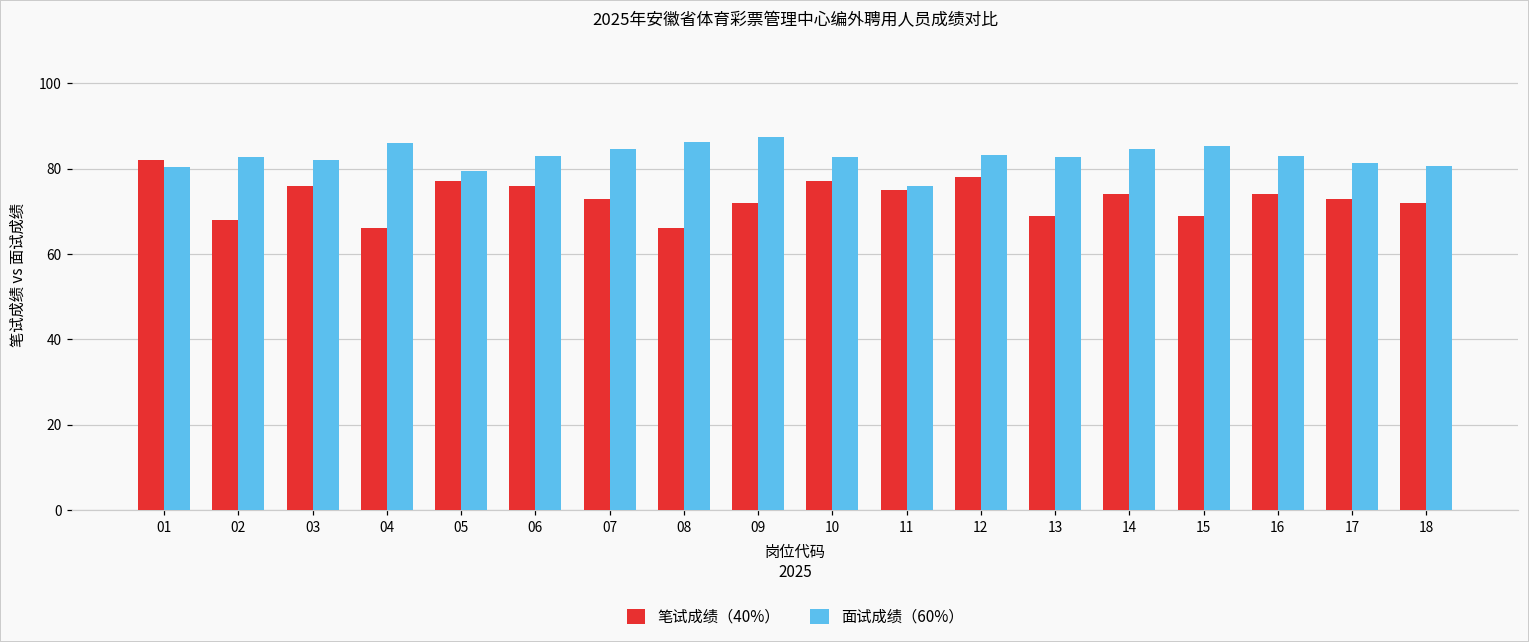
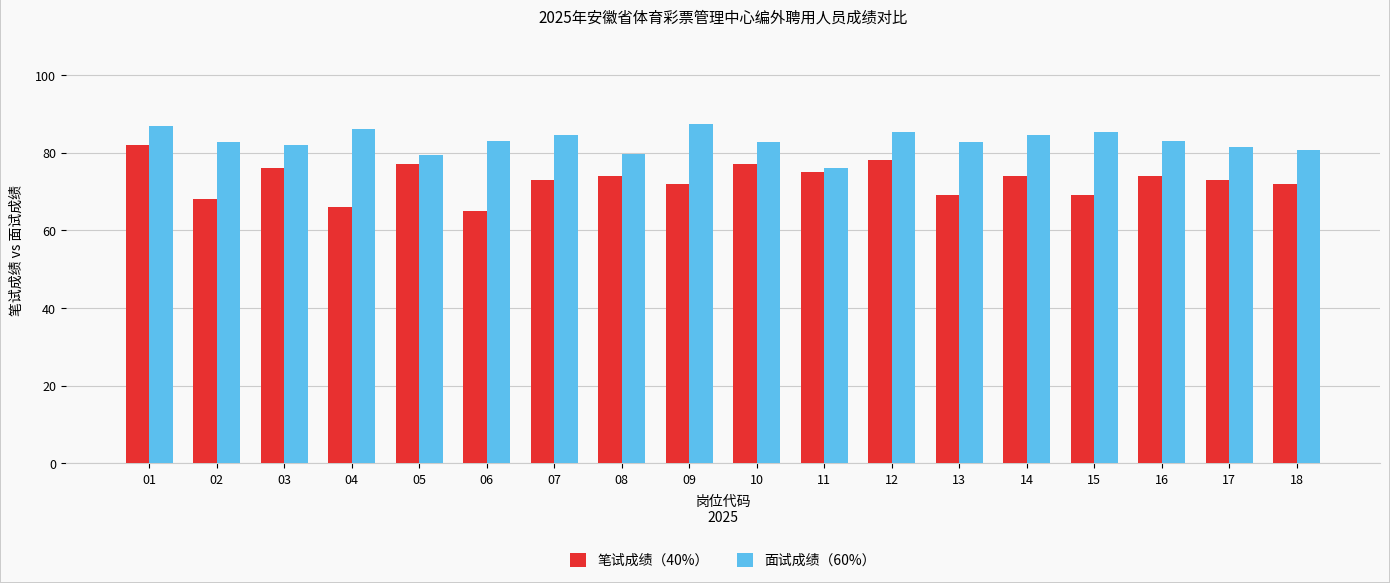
面试成绩（60%）, 01: 80 -> 87
笔试成绩（40%）, 06: 76 -> 65
笔试成绩（40%）, 08: 66 -> 74
面试成绩（60%）, 08: 86 -> 80
面试成绩（60%）, 12: 83 -> 85
